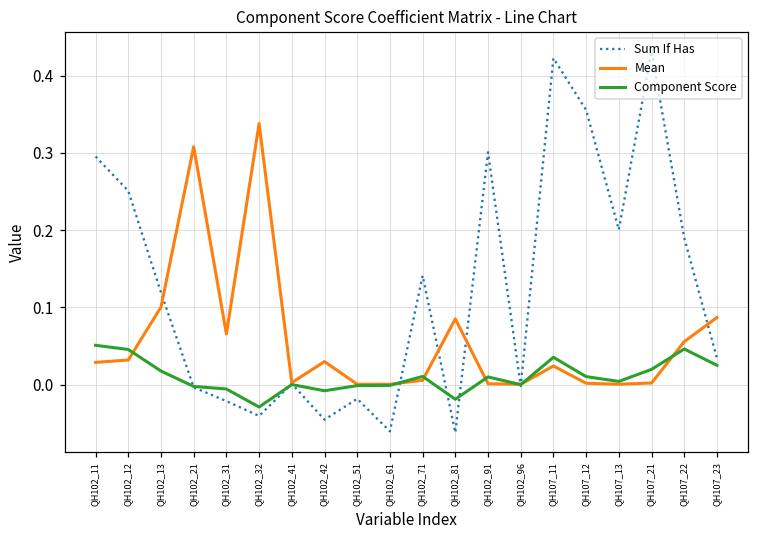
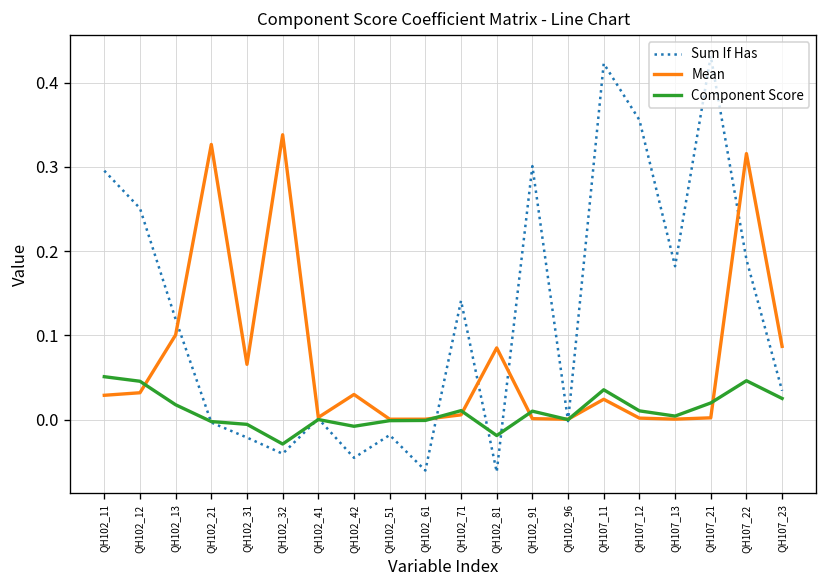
Mean, QH102_21: 0.31 -> 0.33
Sum If Has, QH107_13: 0.20 -> 0.18
Mean, QH107_22: 0.06 -> 0.32
